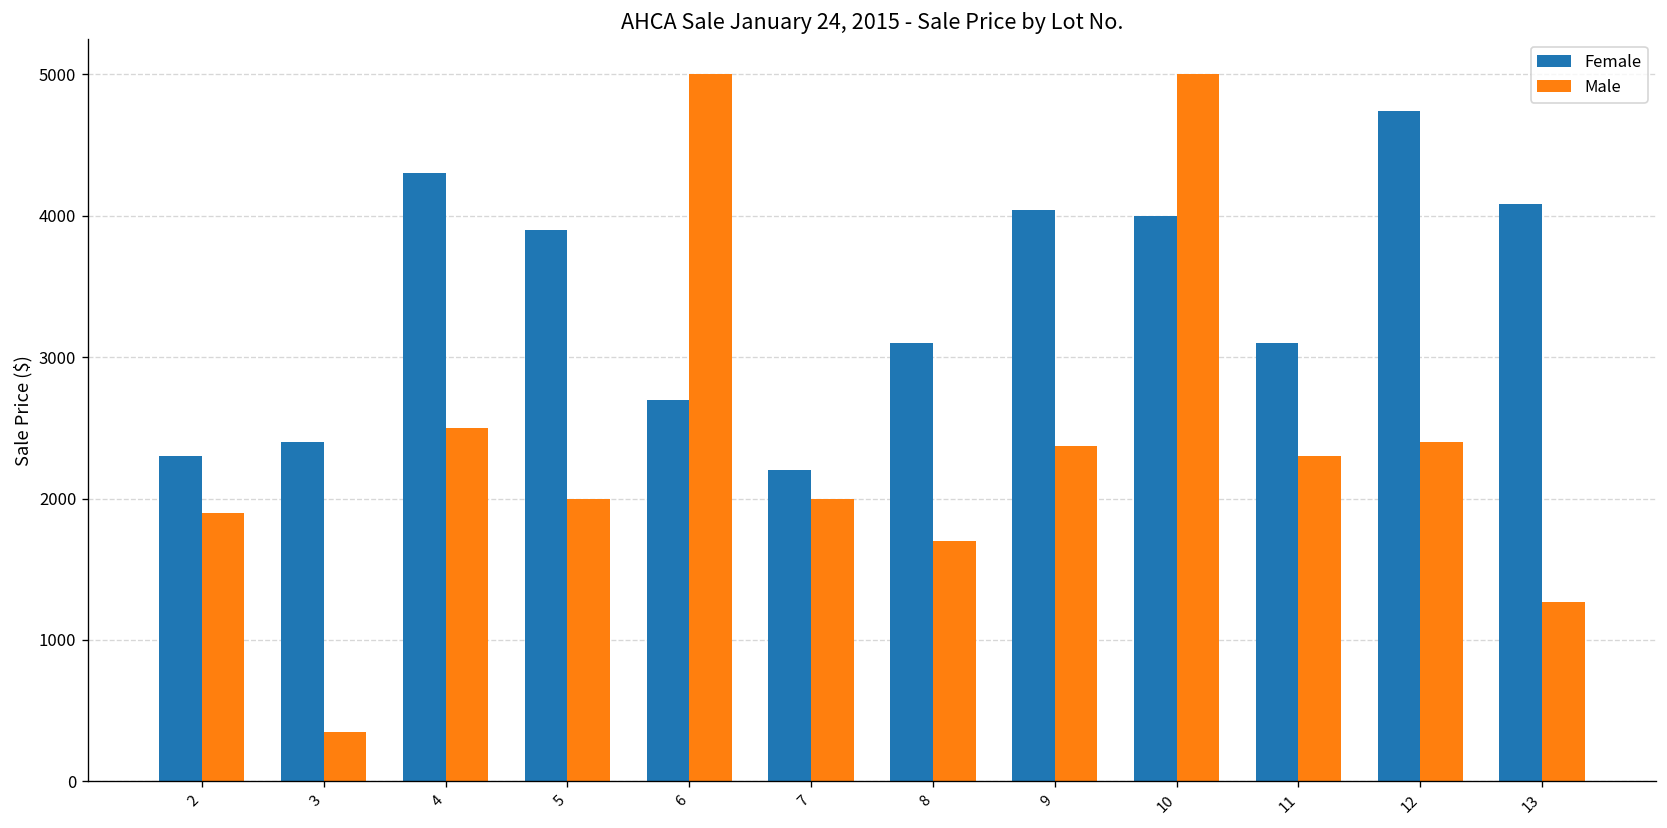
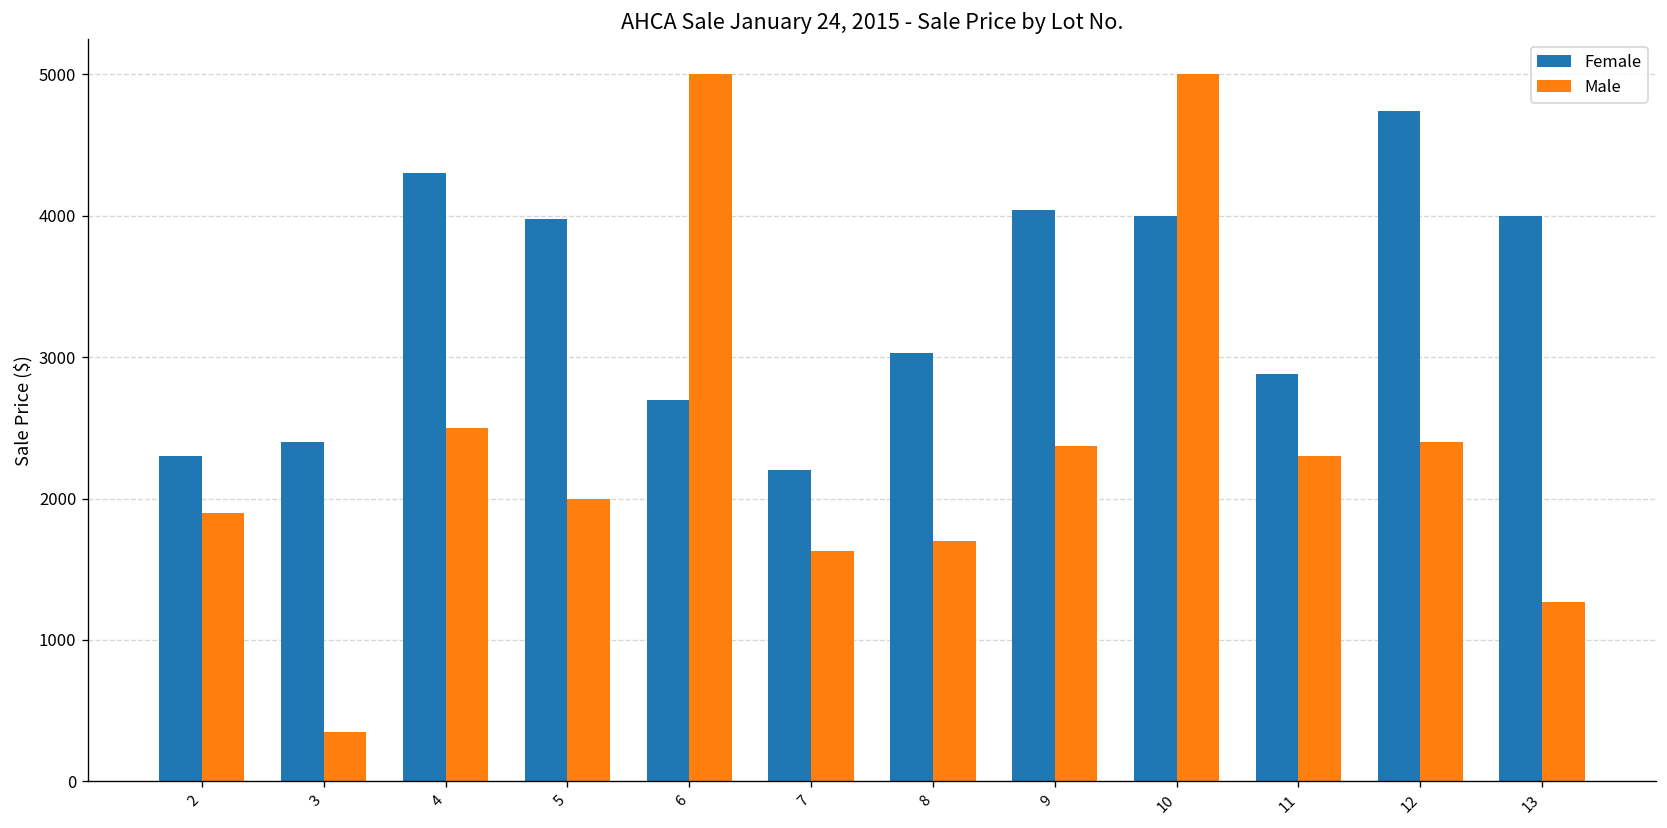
Female, 5: 3900 -> 3980
Male, 7: 2000 -> 1630
Female, 8: 3100 -> 3030
Female, 11: 3100 -> 2880
Female, 13: 4080 -> 4000
